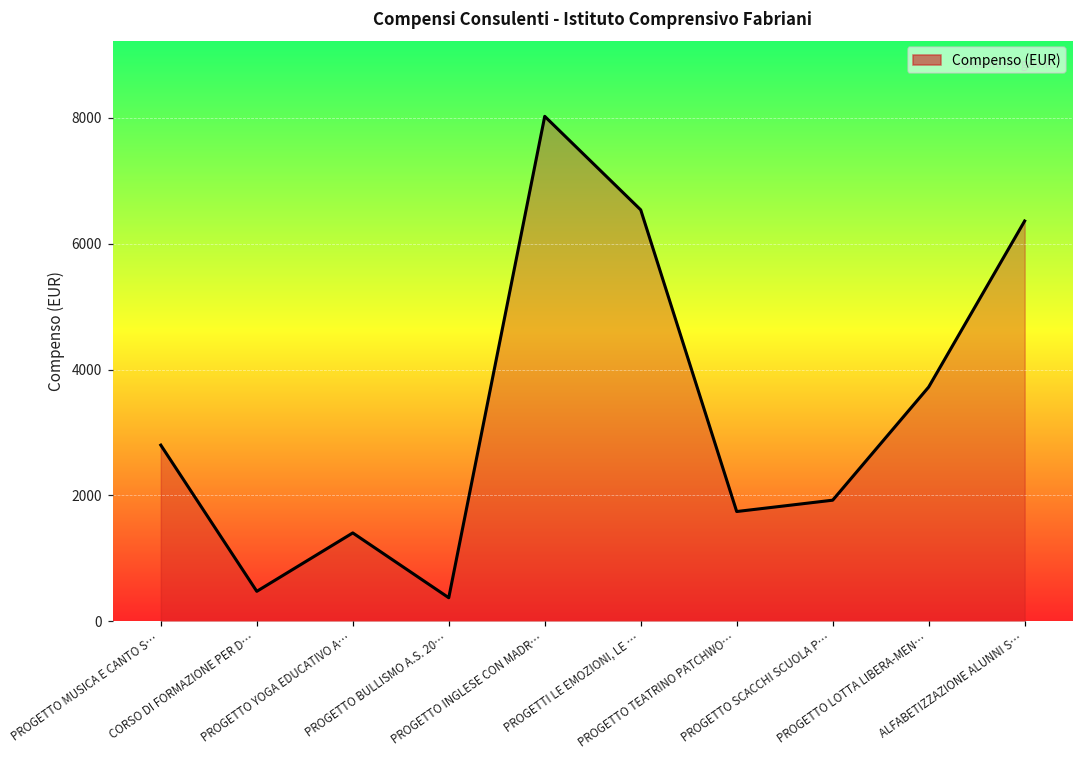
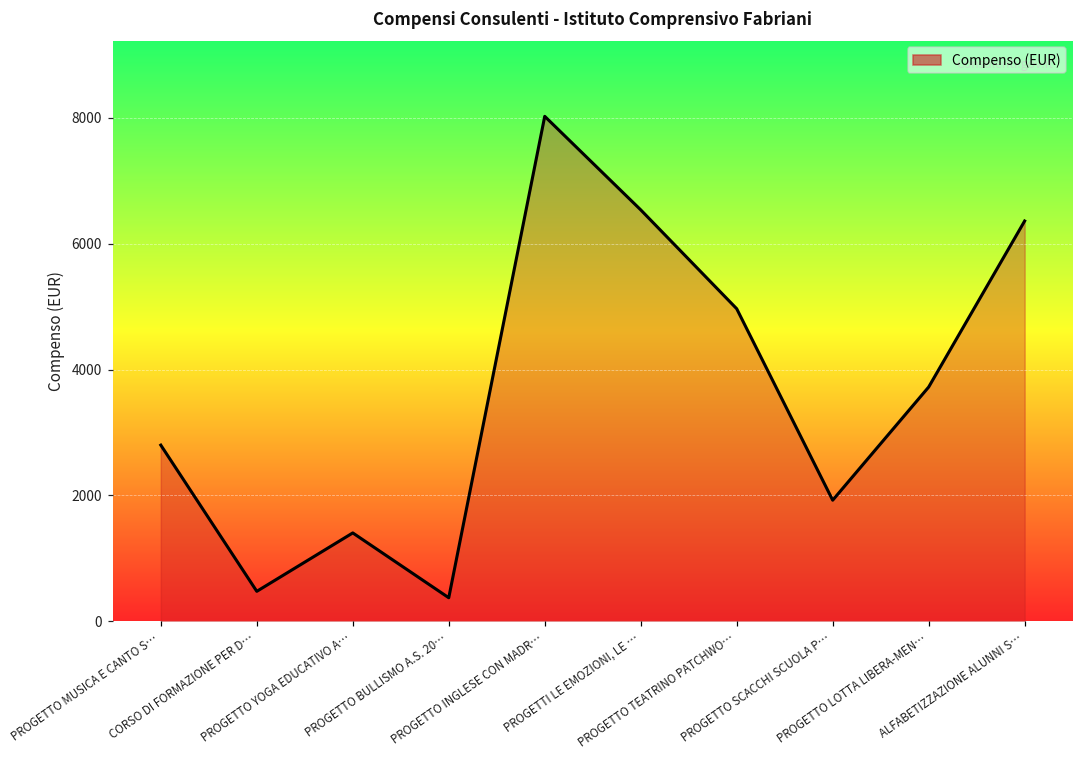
PROGETTO TEATRINO PATCHWO…: 1700 -> 5000
